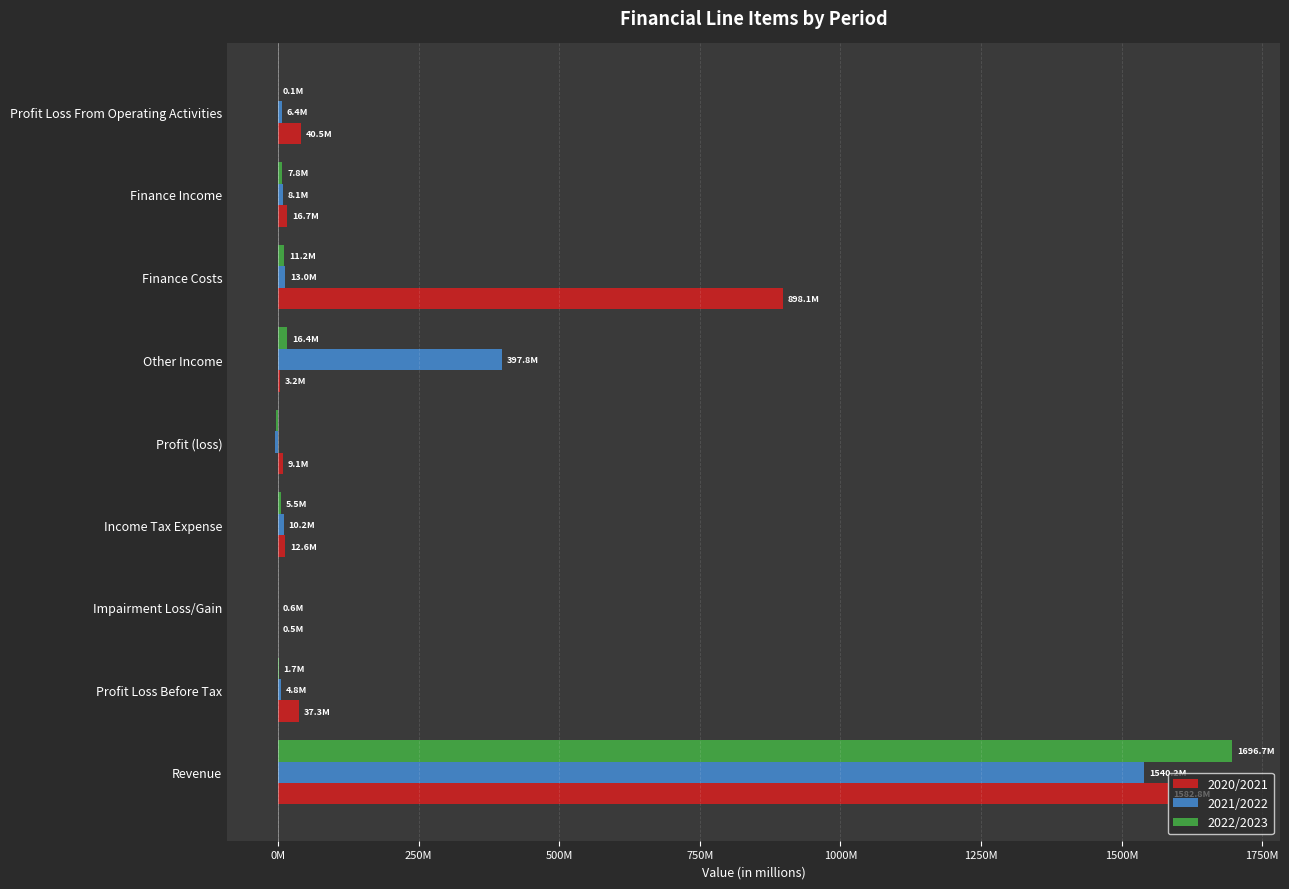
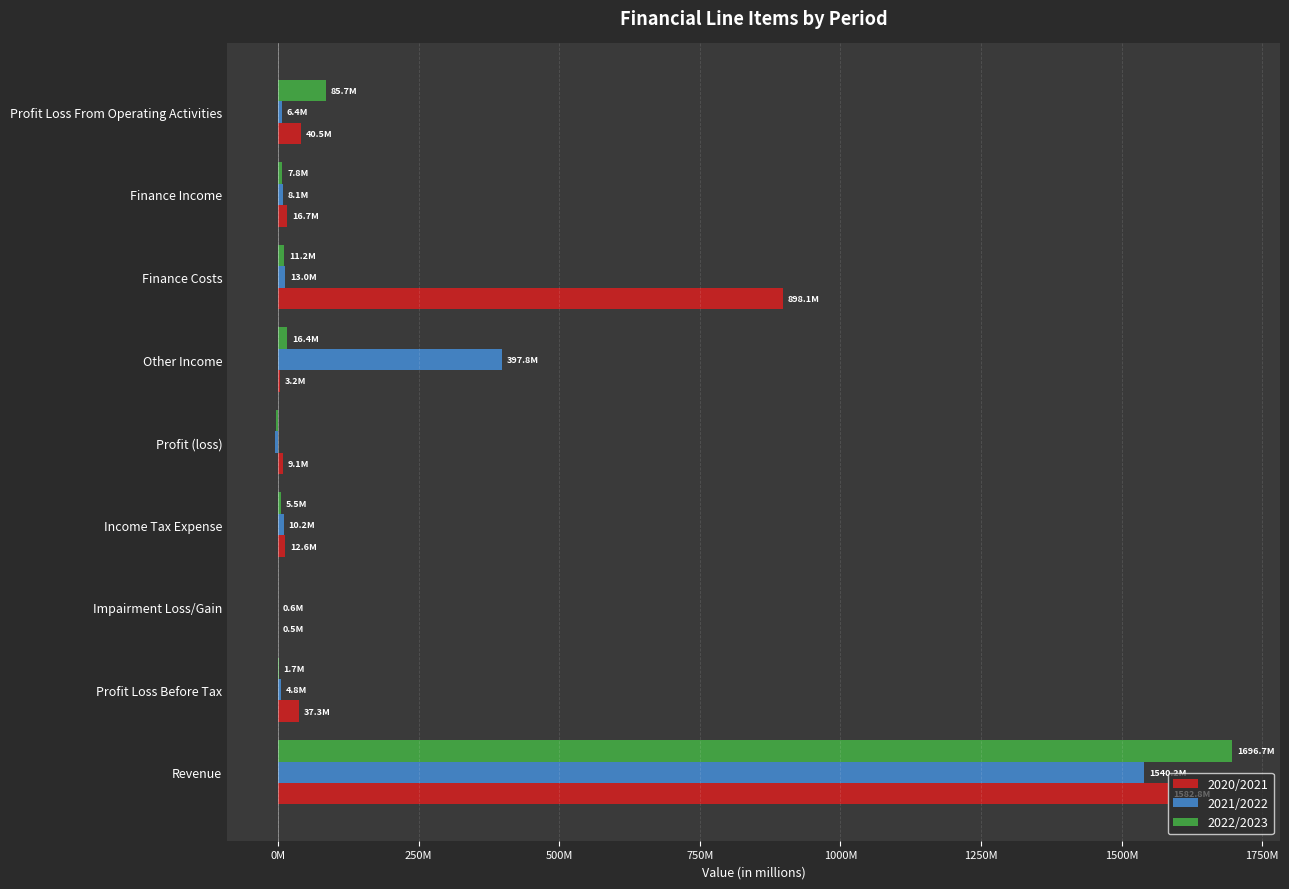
2022/2023, Profit Loss From Operating Activities: 0.1M -> 85.7M
